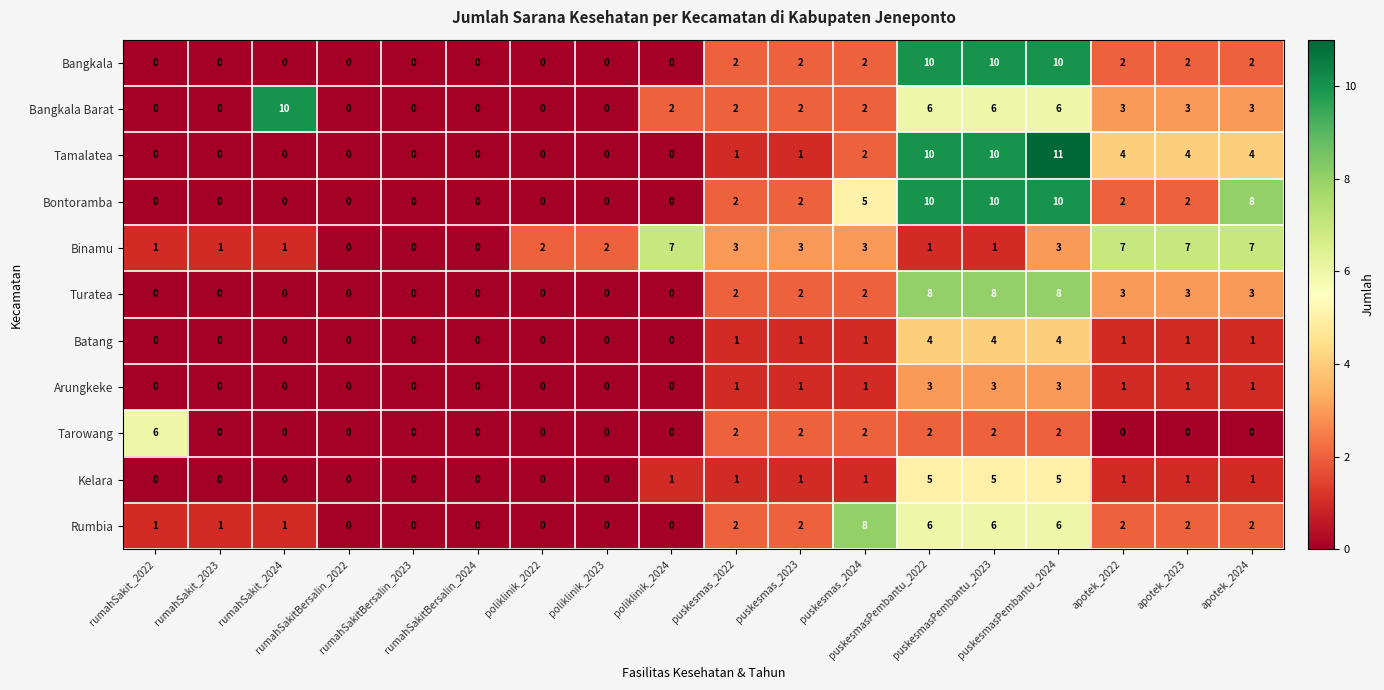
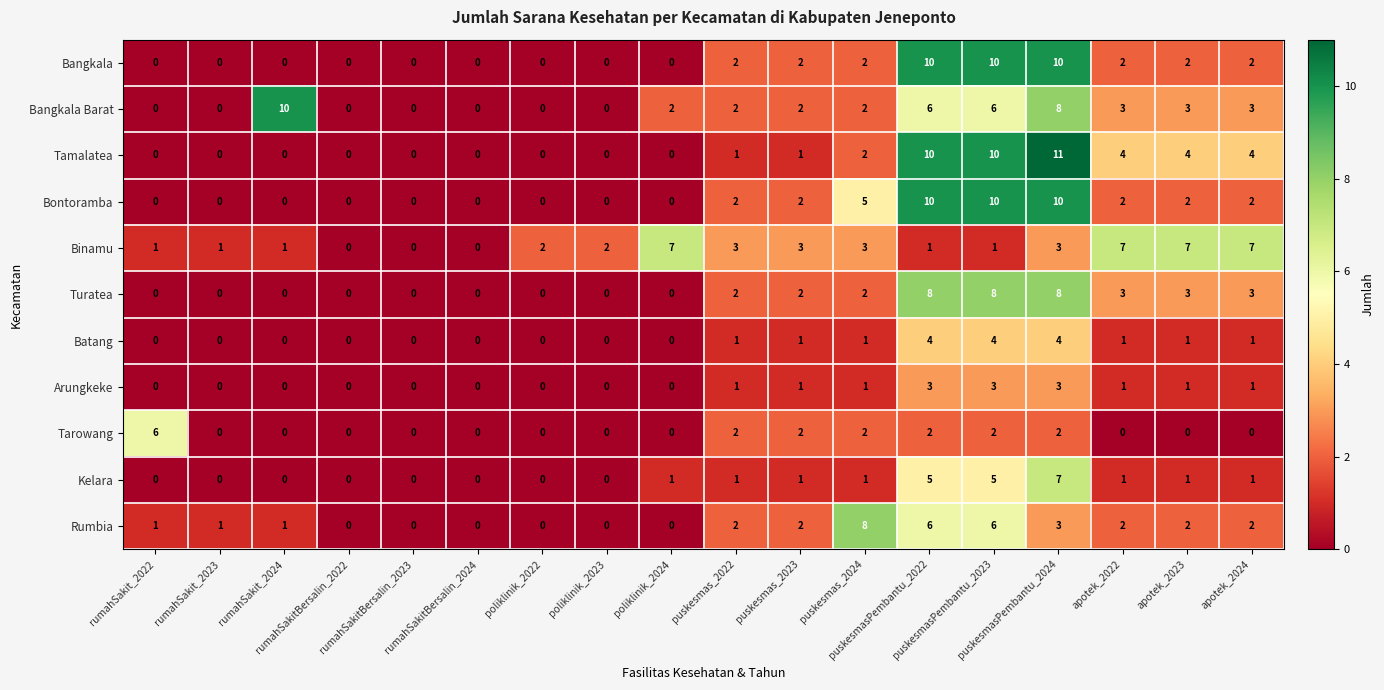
Bangkala Barat, puskesmasPembantu_2024: 6 -> 8
Bontoramba, apotek_2024: 8 -> 2
Kelara, puskesmasPembantu_2024: 5 -> 7
Rumbia, puskesmasPembantu_2024: 6 -> 3
